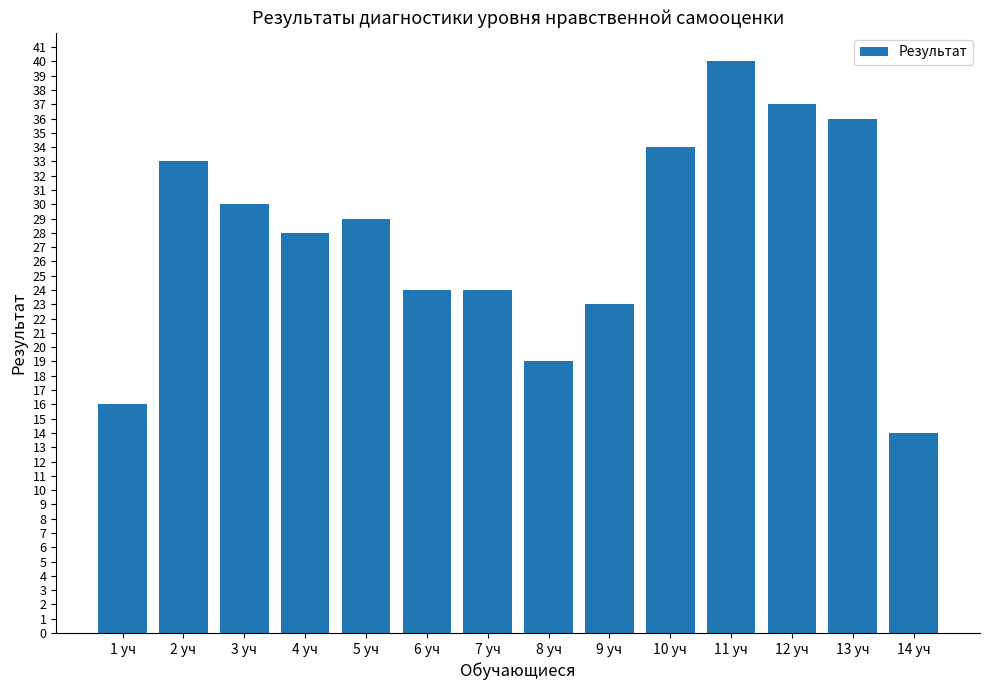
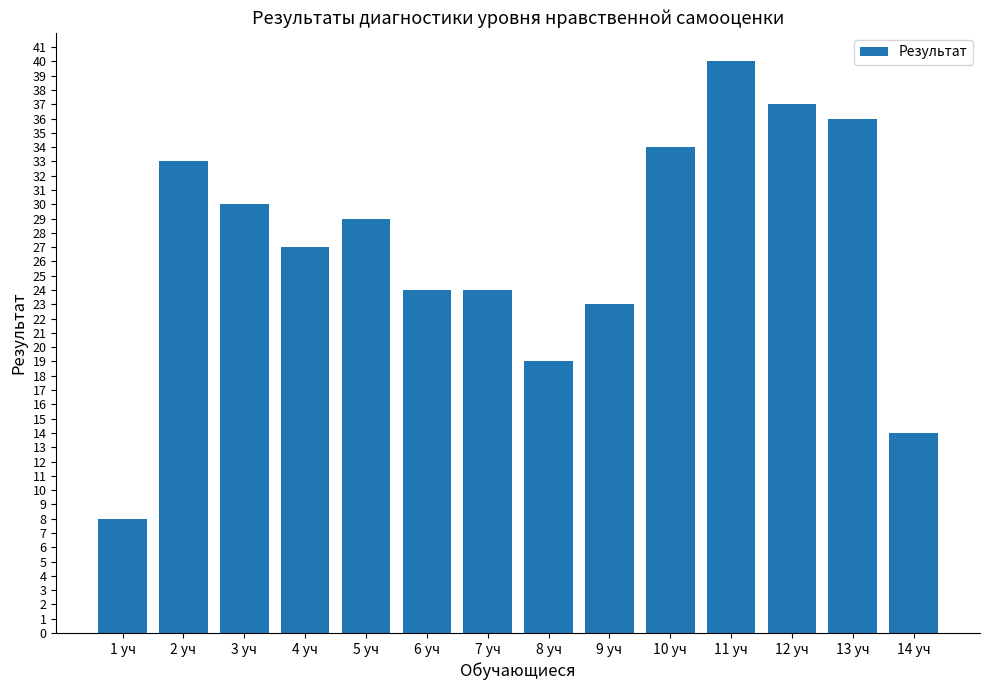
1 уч: 16 -> 8
4 уч: 28 -> 27
